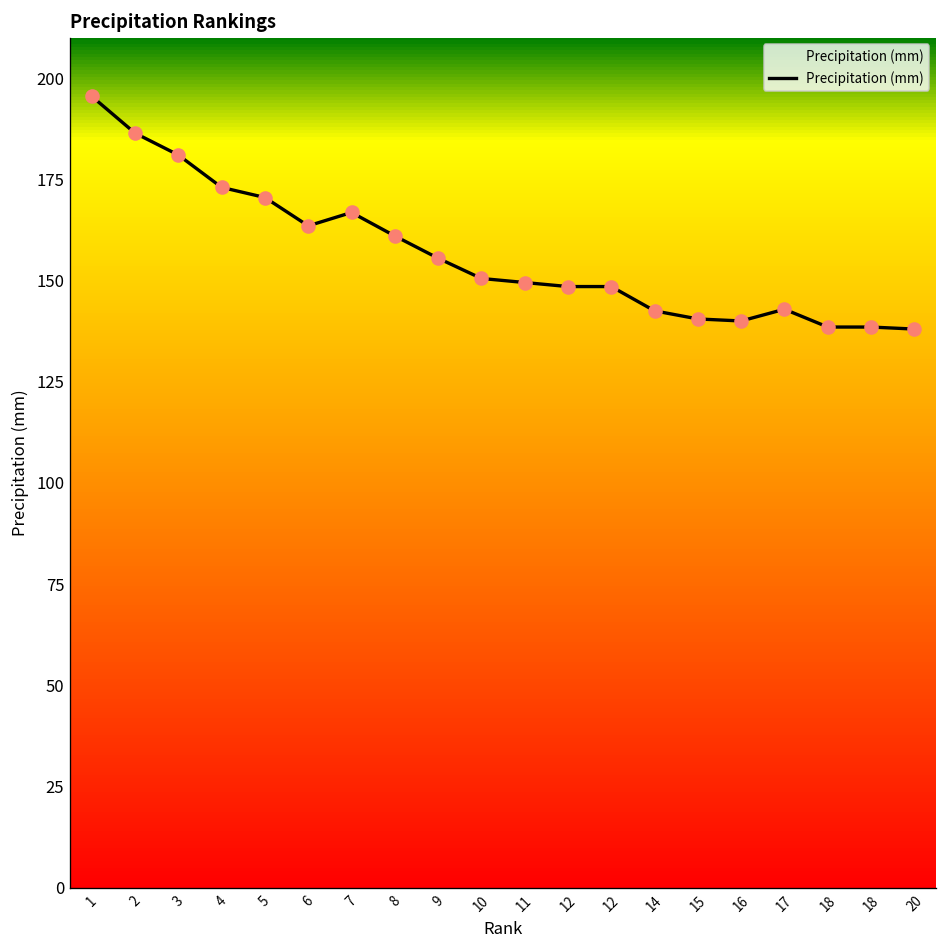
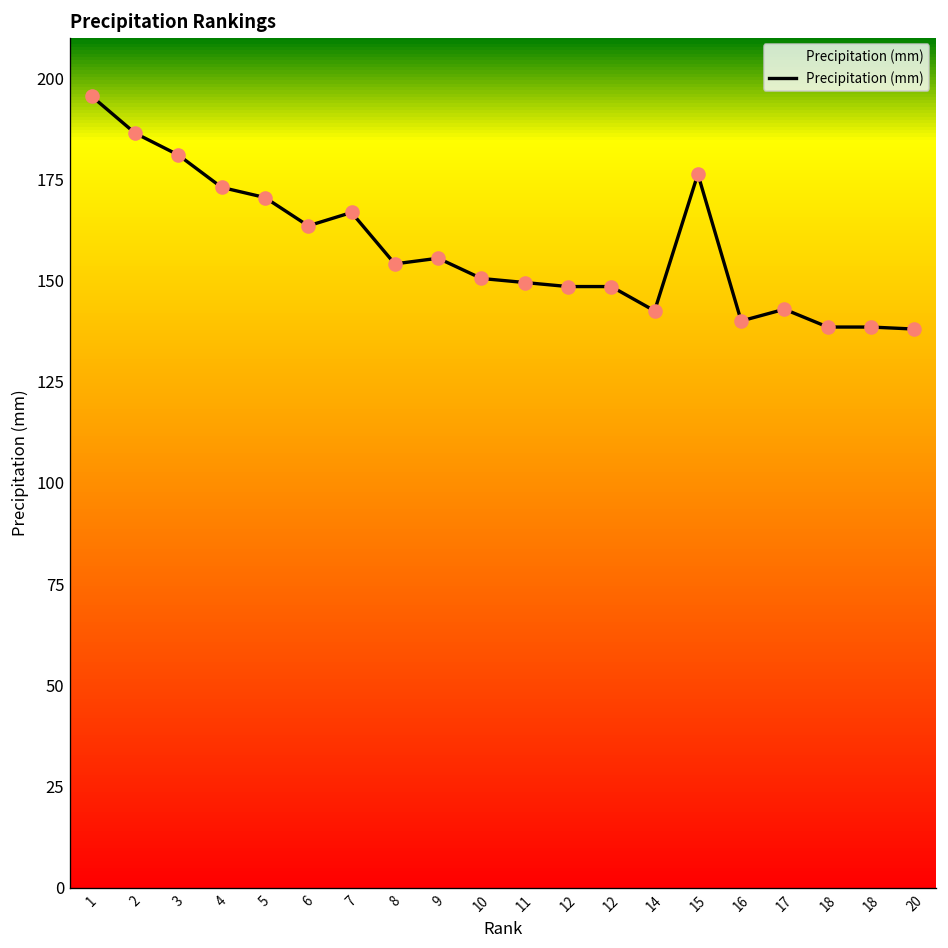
8: 161 -> 154
15: 141 -> 176
